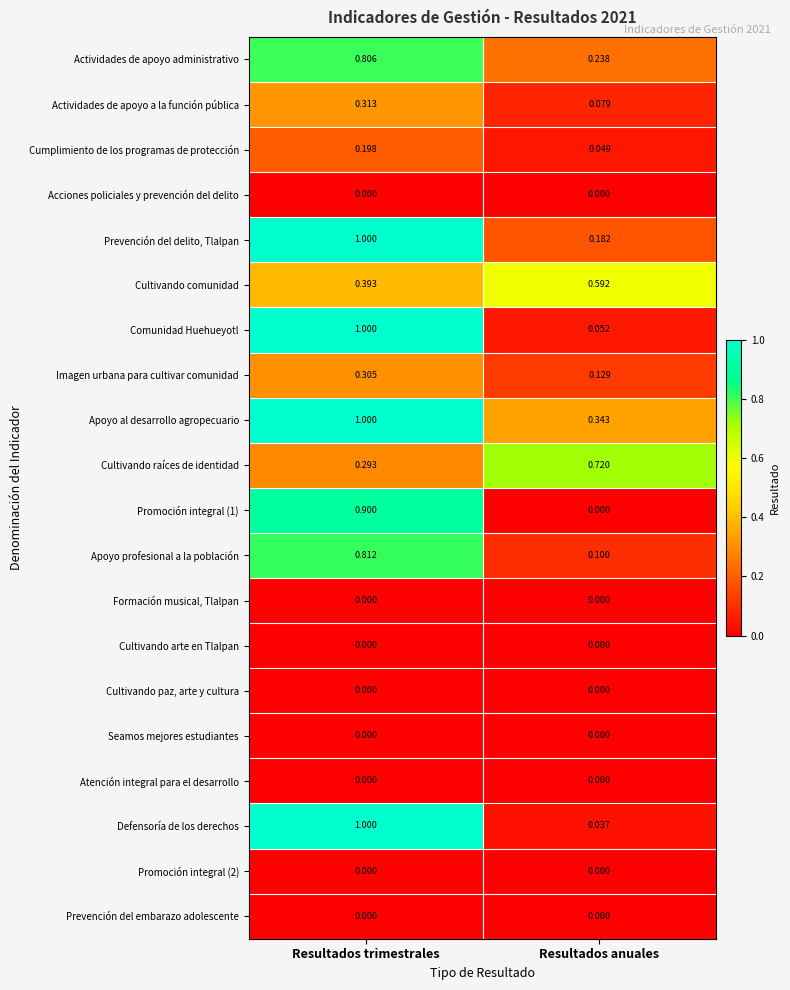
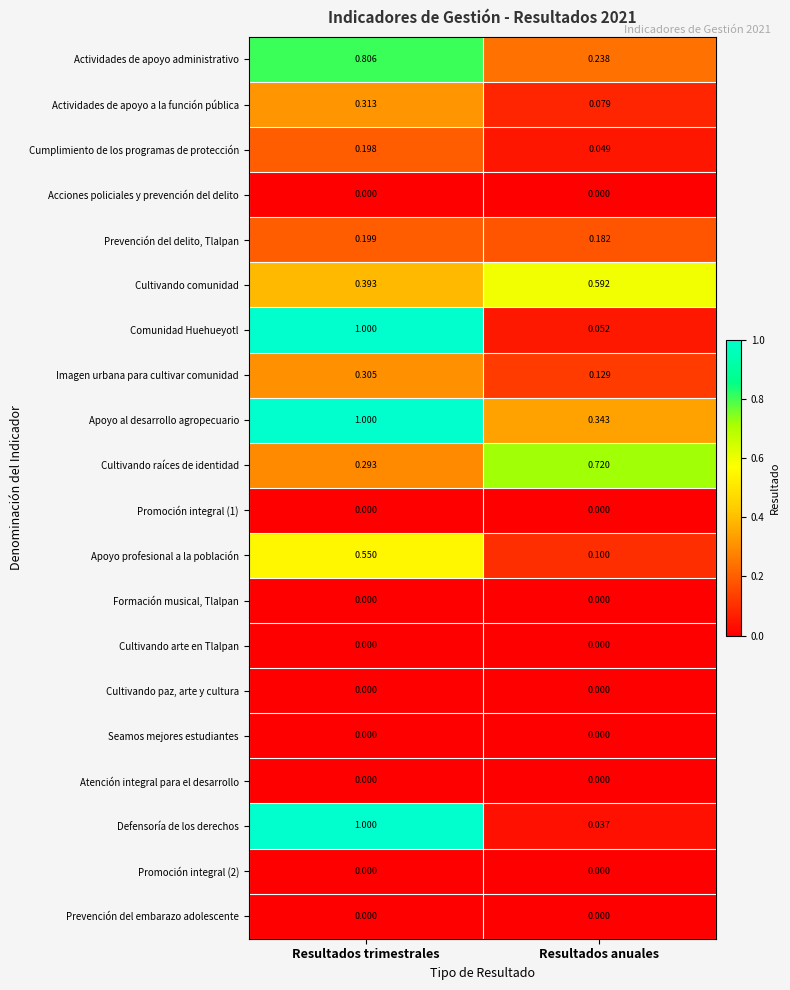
Prevención del delito, Tlalpan, Resultados trimestrales: 1.000 -> 0.199
Promoción integral (1), Resultados trimestrales: 0.900 -> 0.000
Apoyo profesional a la población, Resultados trimestrales: 0.812 -> 0.550
